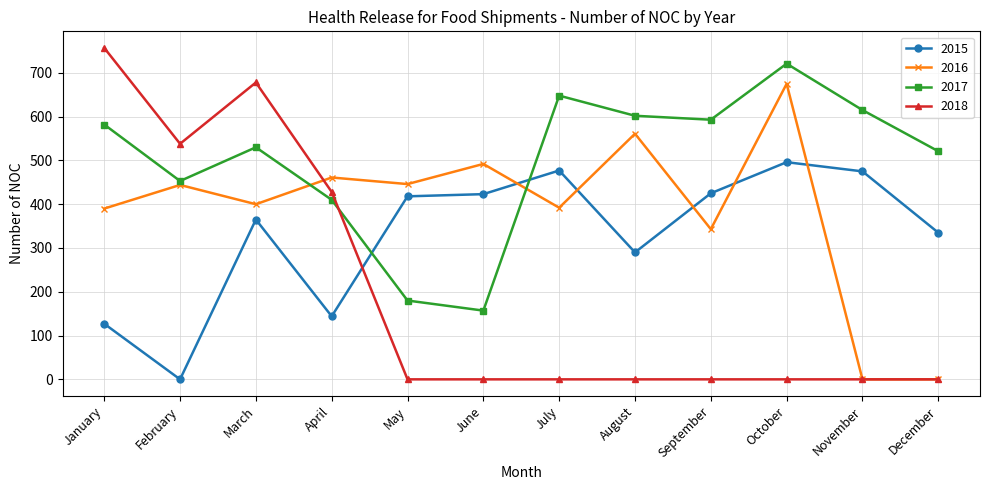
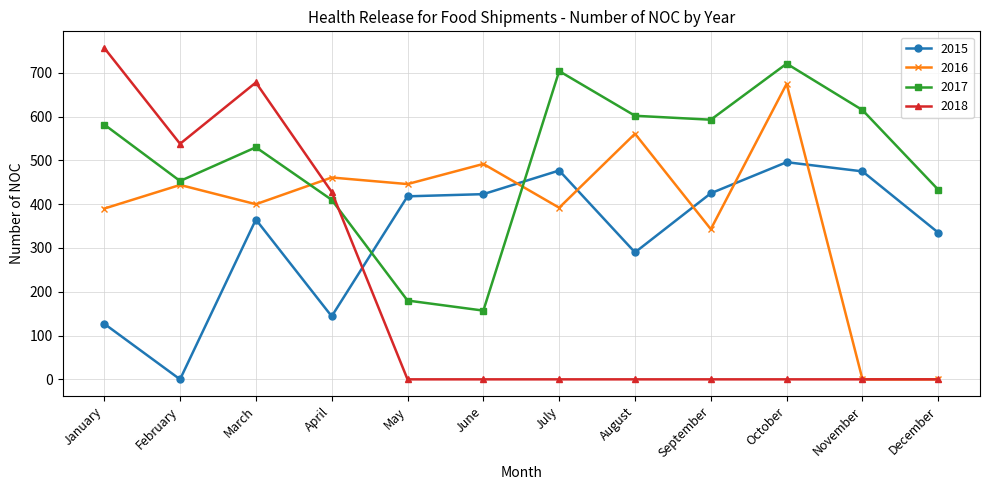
2017, July: 650 -> 700
2017, December: 520 -> 430
